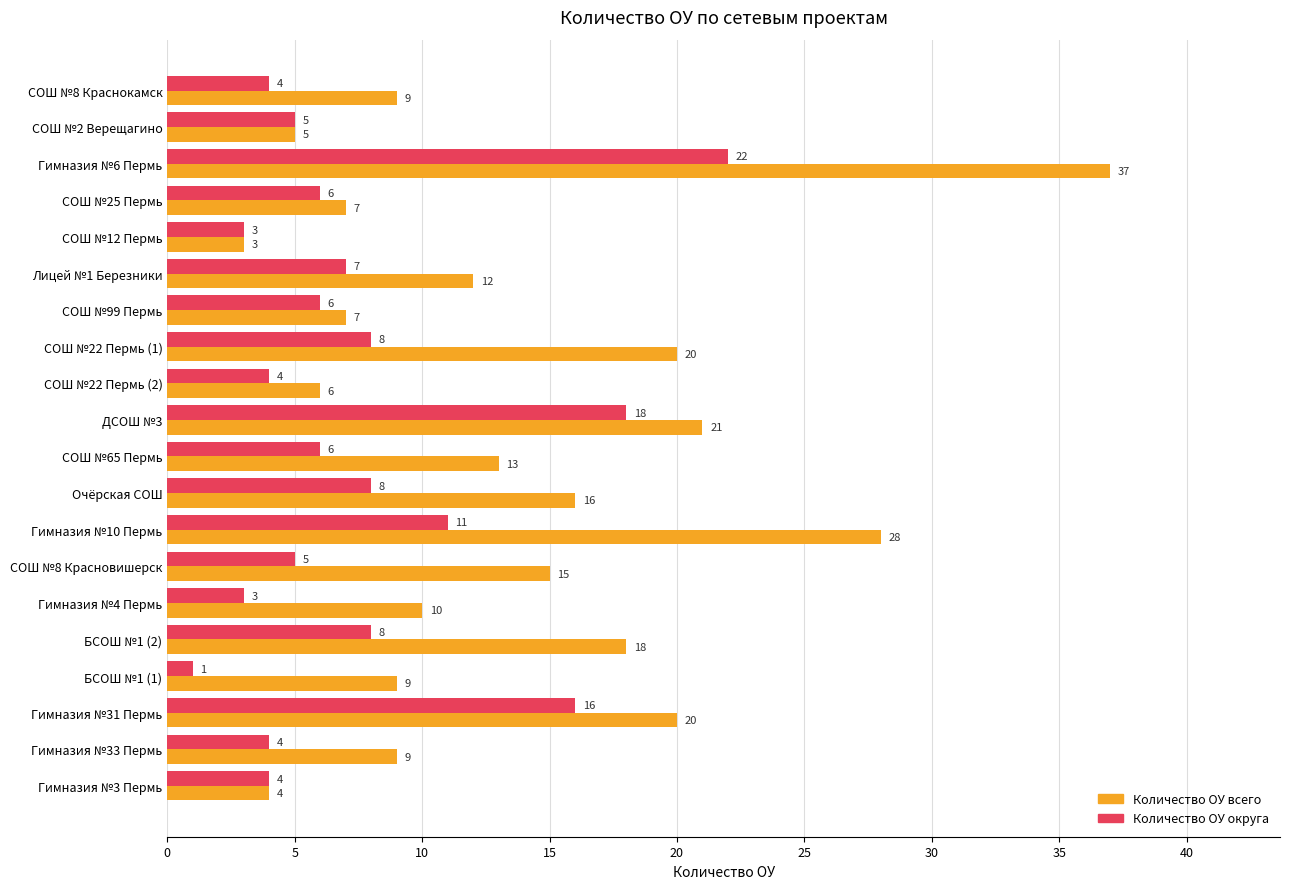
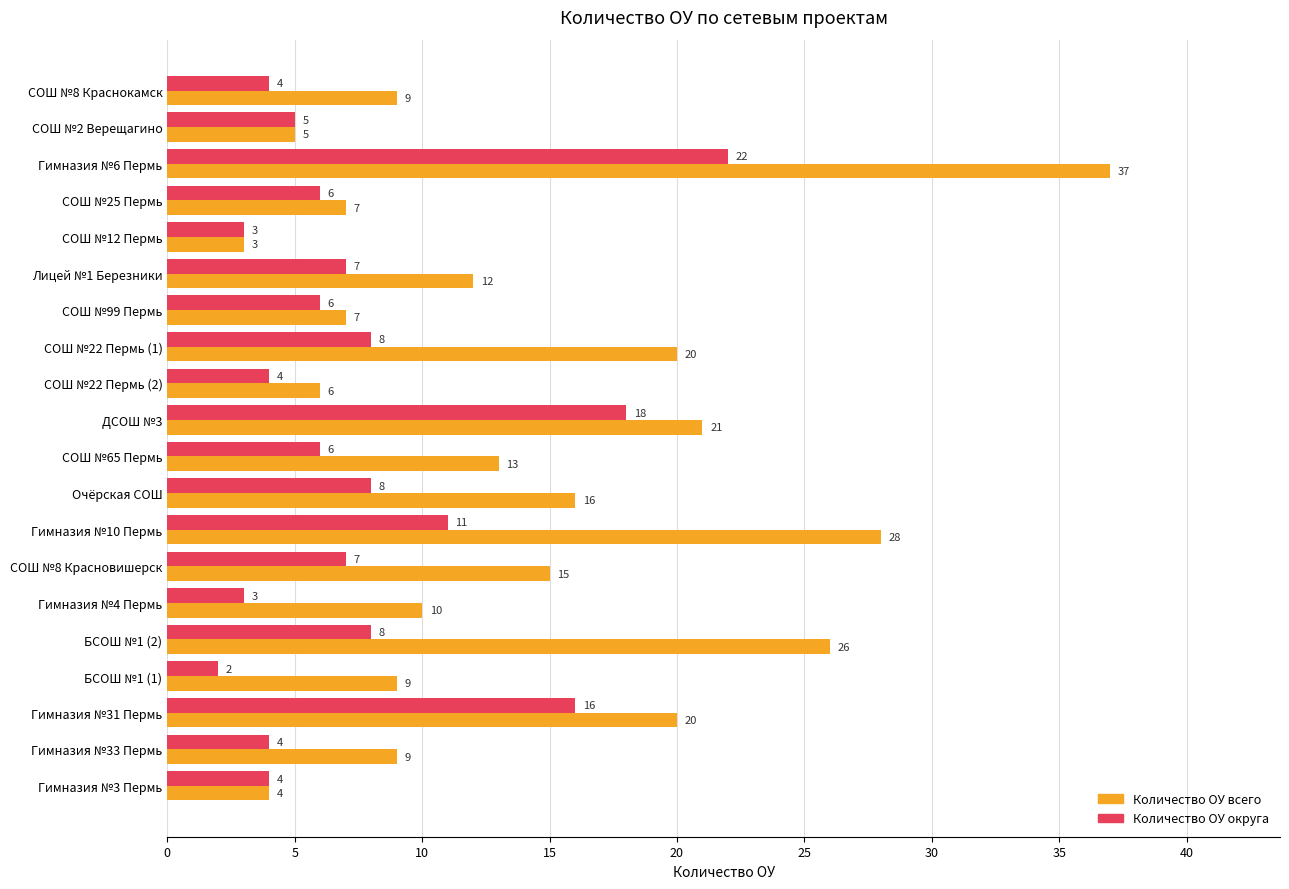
Количество ОУ округа, СОШ №8 Красновишерск: 5 -> 7
Количество ОУ всего, БСОШ №1 (2): 18 -> 26
Количество ОУ округа, БСОШ №1 (1): 1 -> 2
